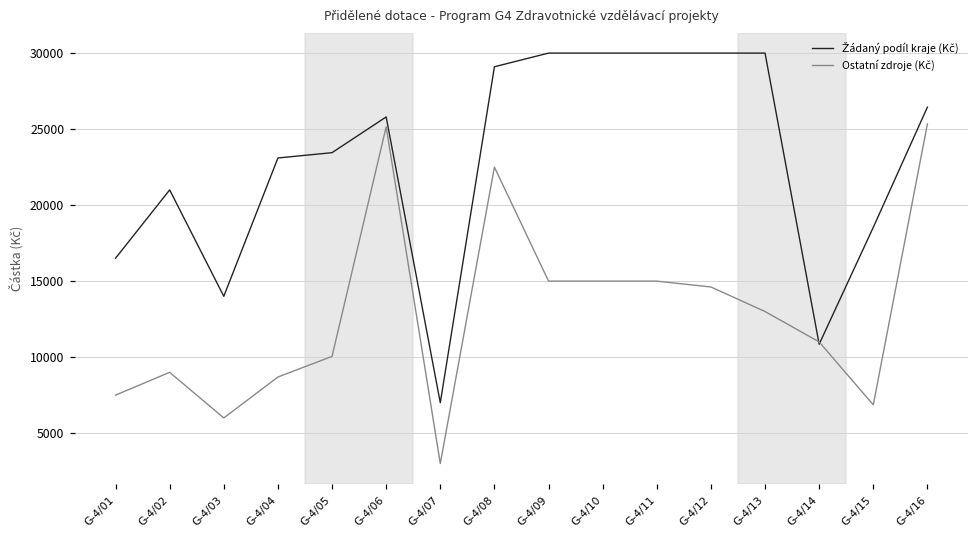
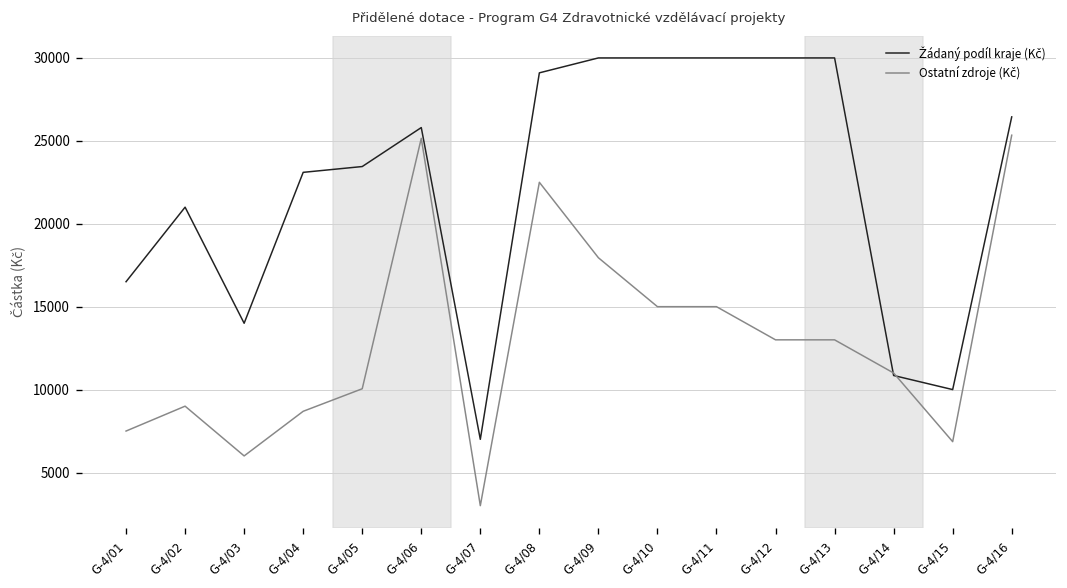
Ostatní zdroje (Kč), G-4/09: 15000 -> 18000
Ostatní zdroje (Kč), G-4/12: 14600 -> 13000
Žádaný podíl kraje (Kč), G-4/15: 18500 -> 10000
